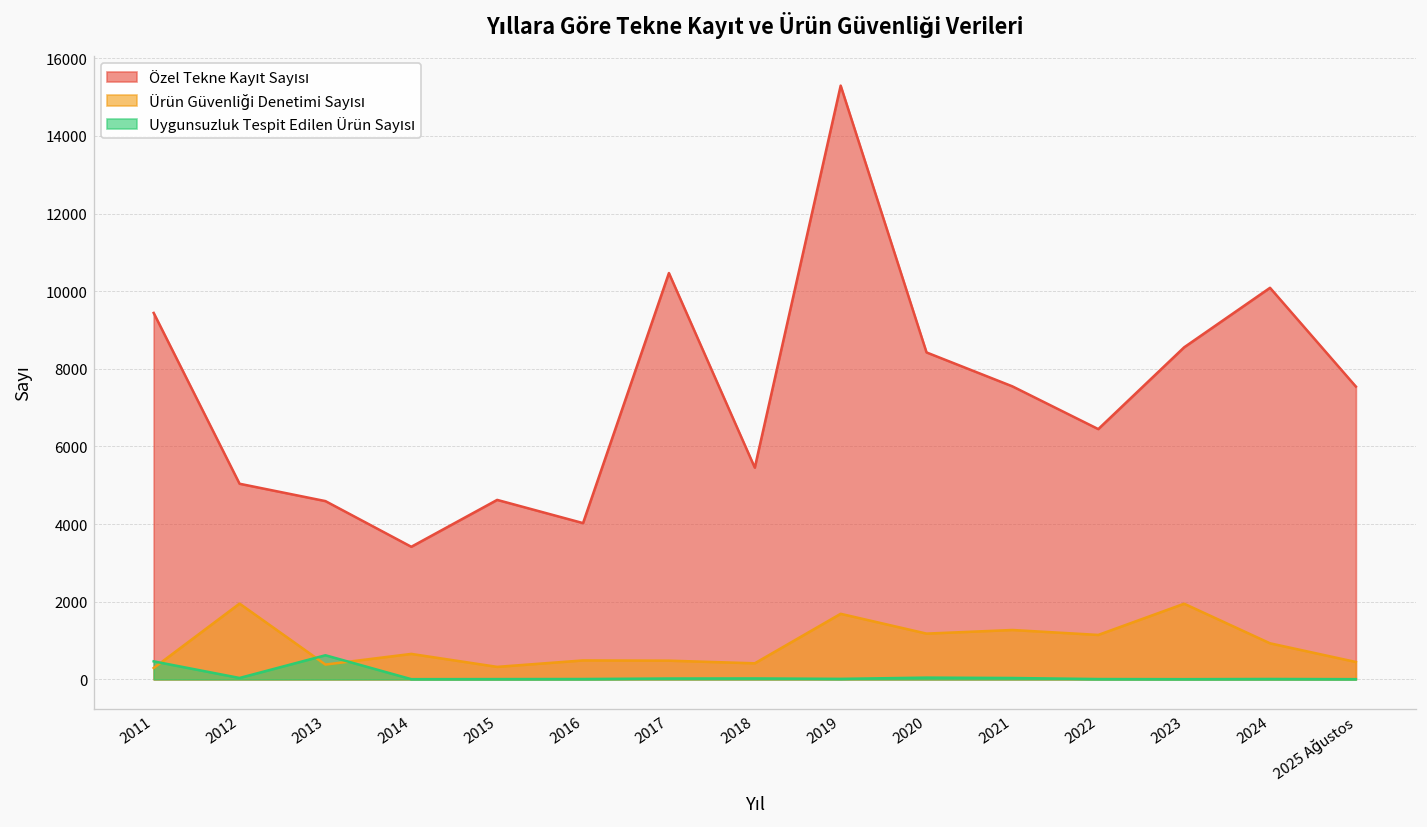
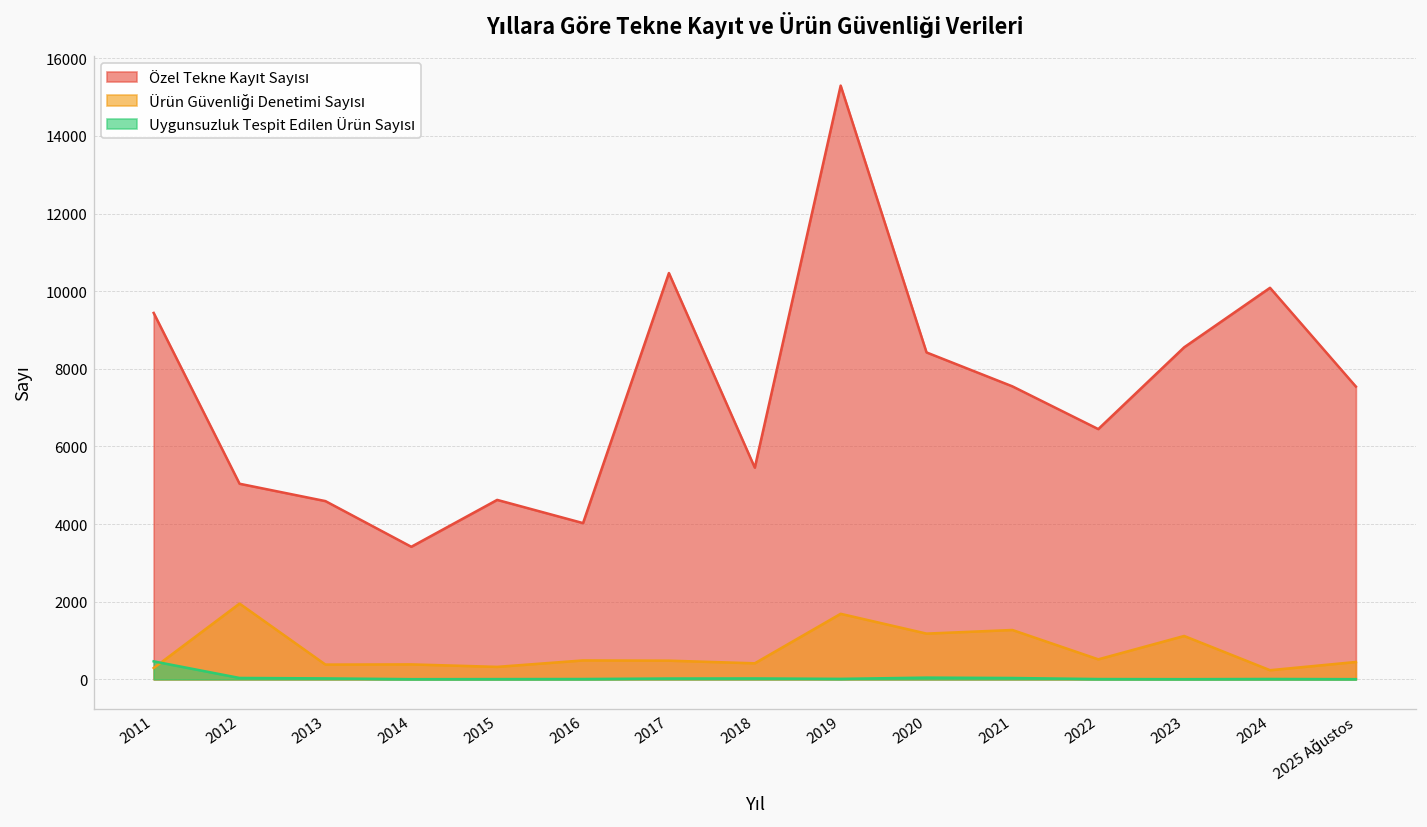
Uygunsuzluk Tespit Edilen Ürün Sayısı, 2013: 600 -> 0
Ürün Güvenliği Denetimi Sayısı, 2014: 700 -> 400
Ürün Güvenliği Denetimi Sayısı, 2022: 1100 -> 500
Ürün Güvenliği Denetimi Sayısı, 2023: 1900 -> 1100
Ürün Güvenliği Denetimi Sayısı, 2024: 900 -> 200
